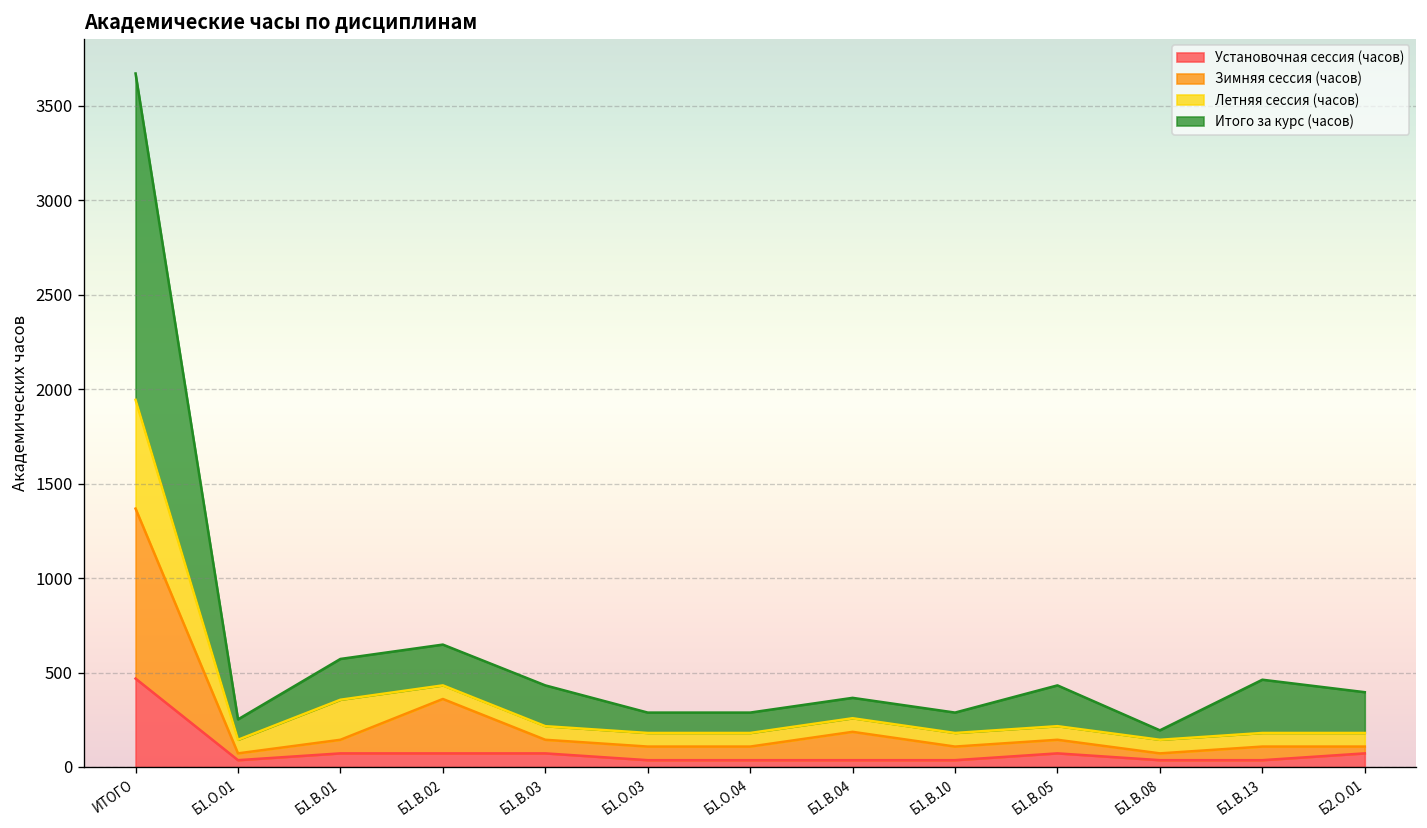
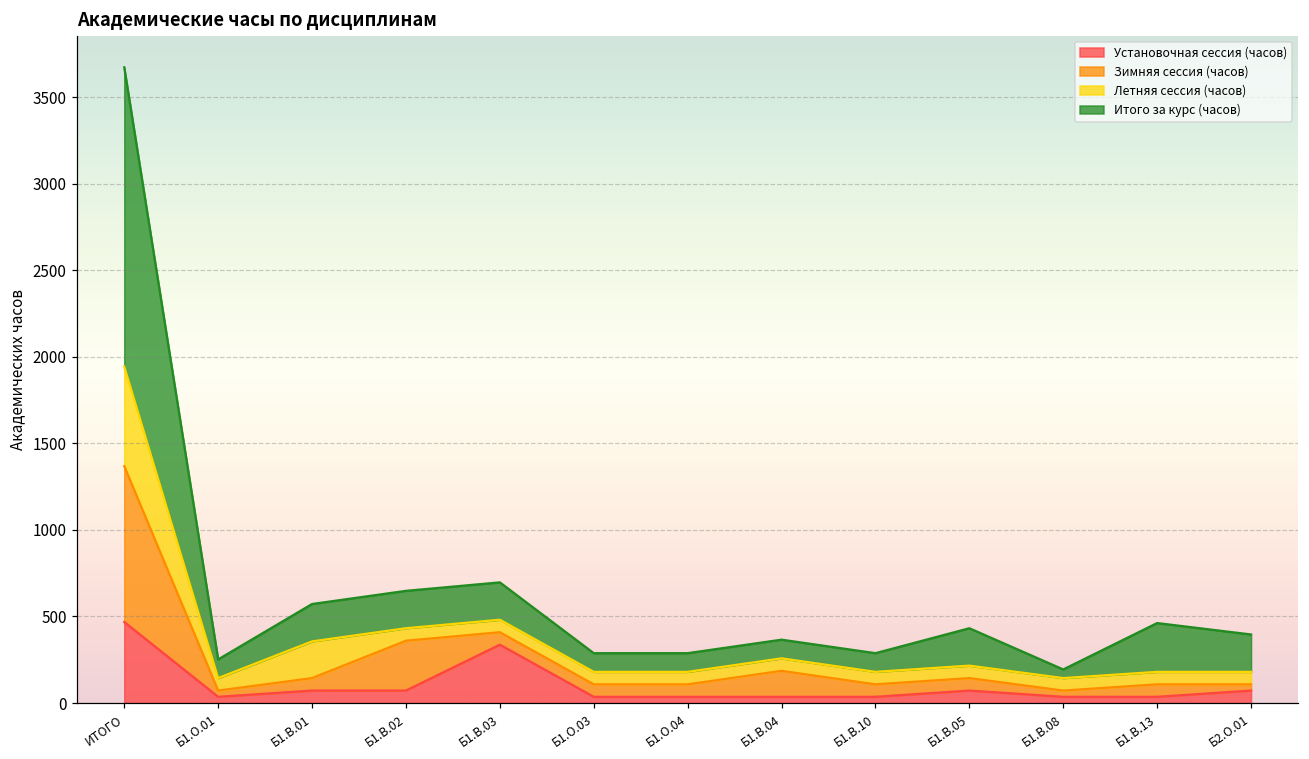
Установочная сессия (часов), Б1.В.03: 70 -> 340
